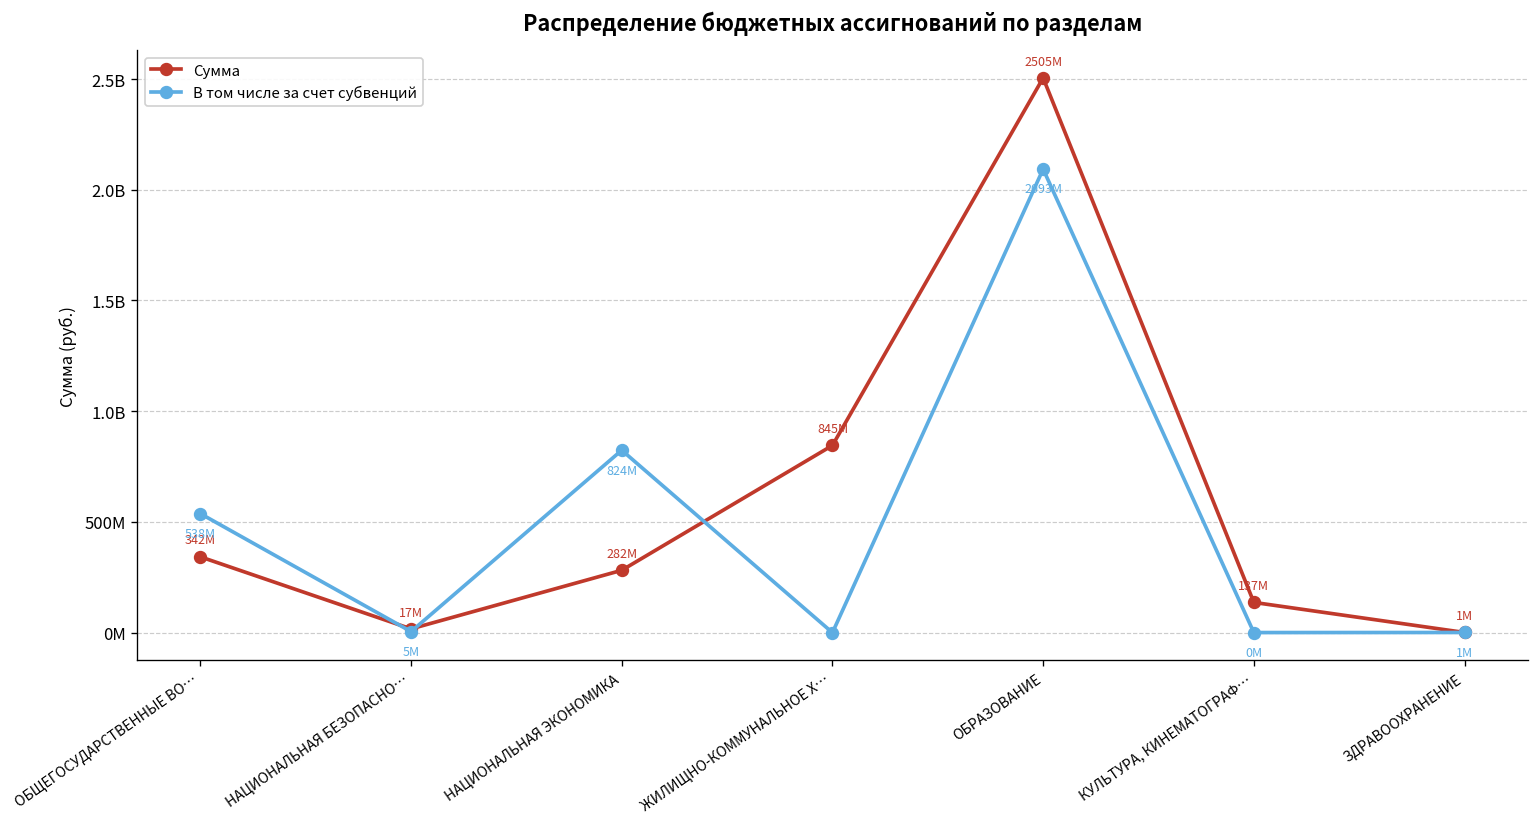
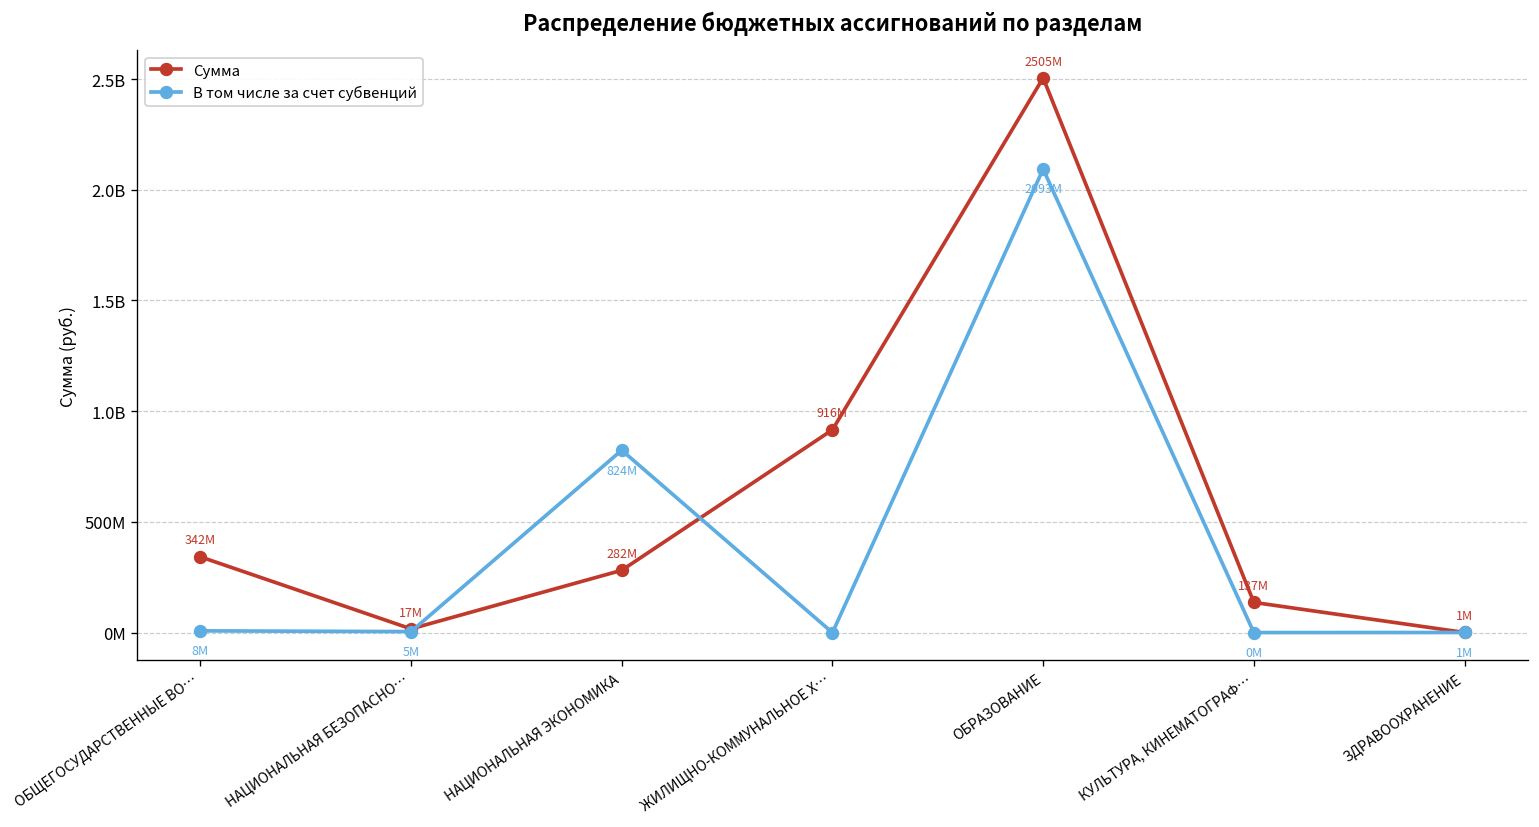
В том числе за счет субвенций, ОБЩЕГОСУДАРСТВЕННЫЕ ВО…: 538M -> 8M
Сумма, ЖИЛИЩНО-КОММУНАЛЬНОЕ Х…: 845M -> 916M
